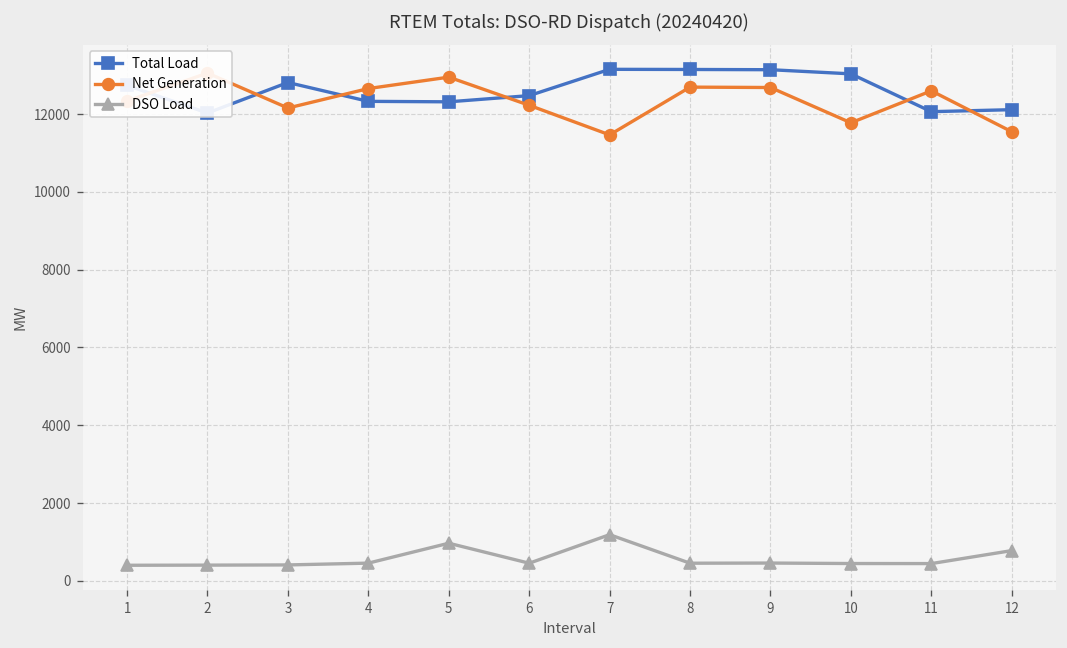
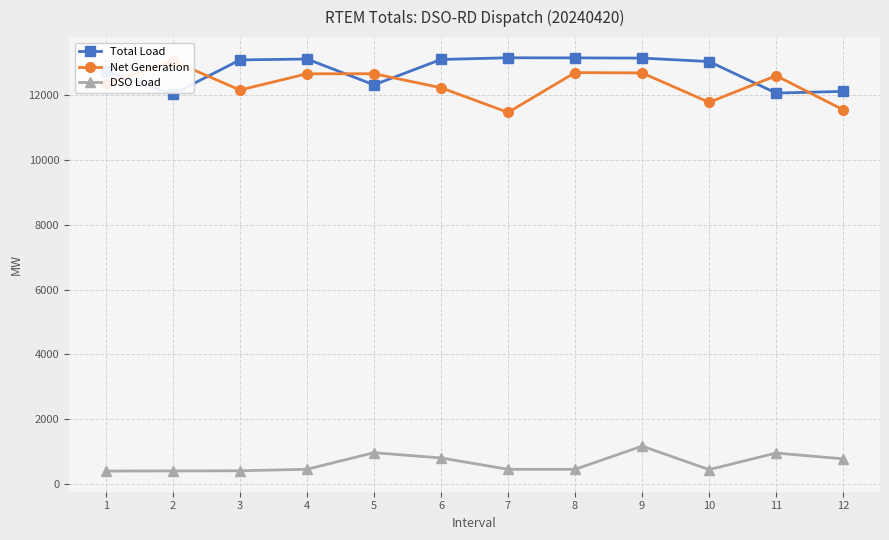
Total Load, 3: 12800 -> 13100
Total Load, 4: 12300 -> 13100
Net Generation, 5: 12900 -> 12700
Total Load, 6: 12500 -> 13100
DSO Load, 6: 500 -> 800
DSO Load, 7: 1200 -> 500
DSO Load, 9: 500 -> 1200
DSO Load, 11: 400 -> 1000
